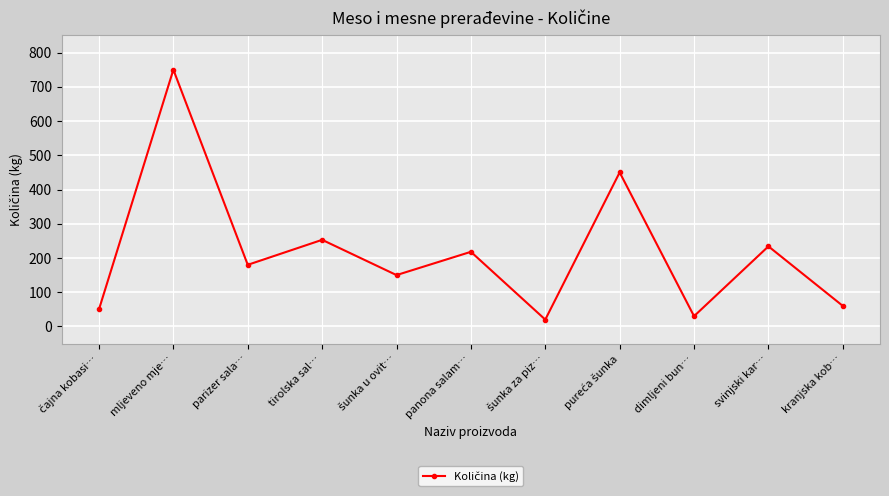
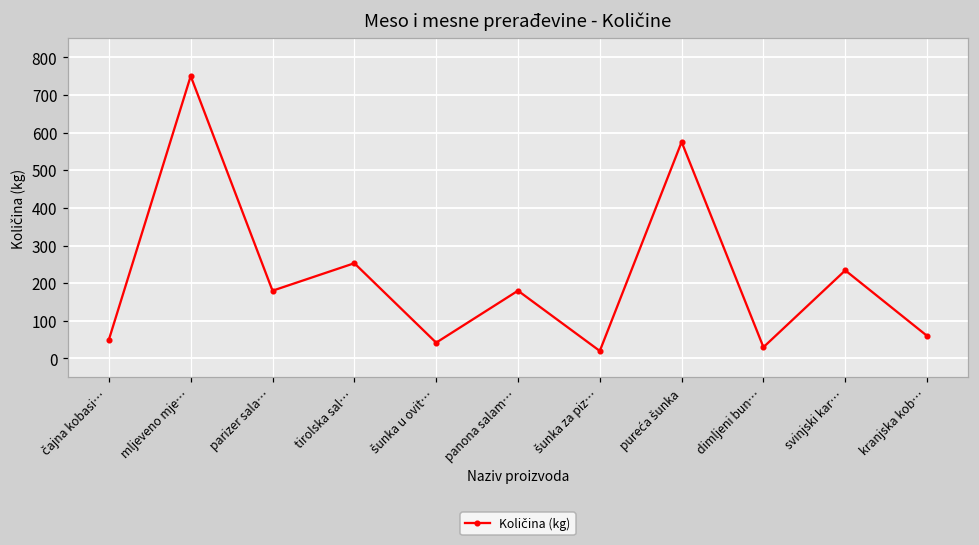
šunka u ovit…: 150 -> 40
panona salam…: 220 -> 180
pureća šunka: 450 -> 580
